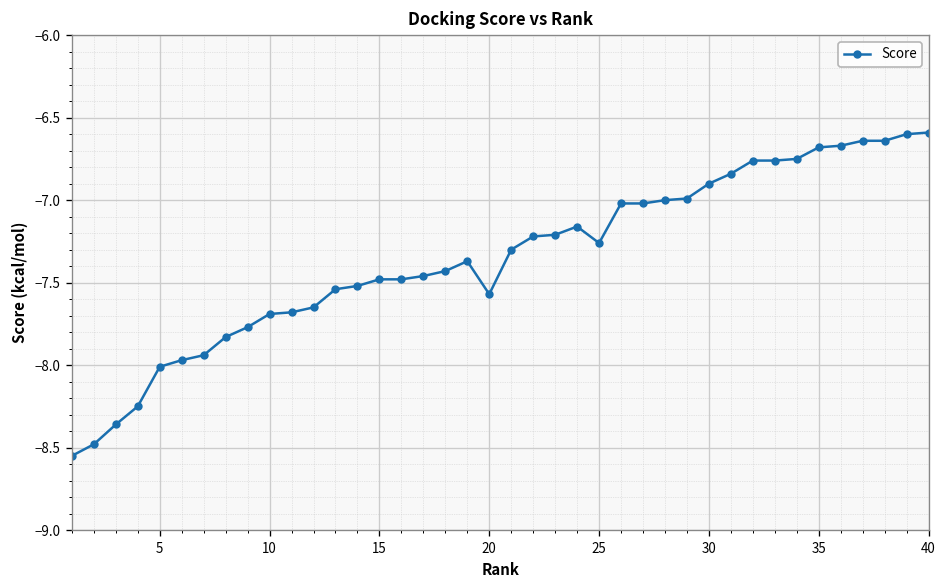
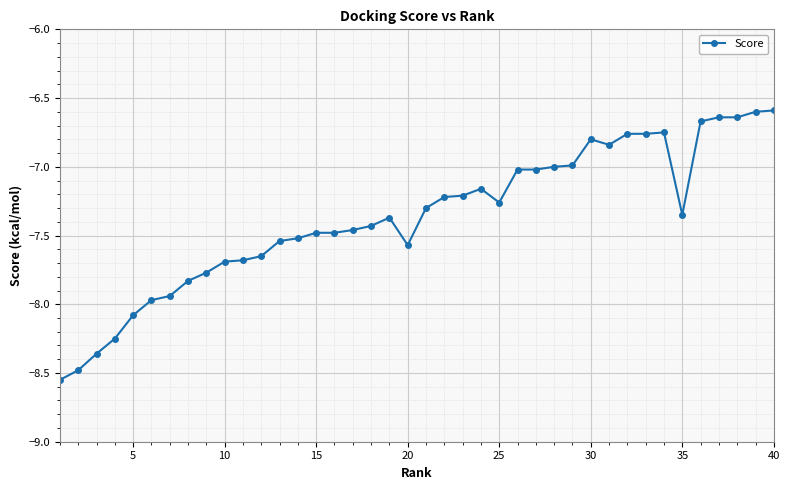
5: -8.01 -> -8.08
30: -6.9 -> -6.8
35: -6.68 -> -7.35
